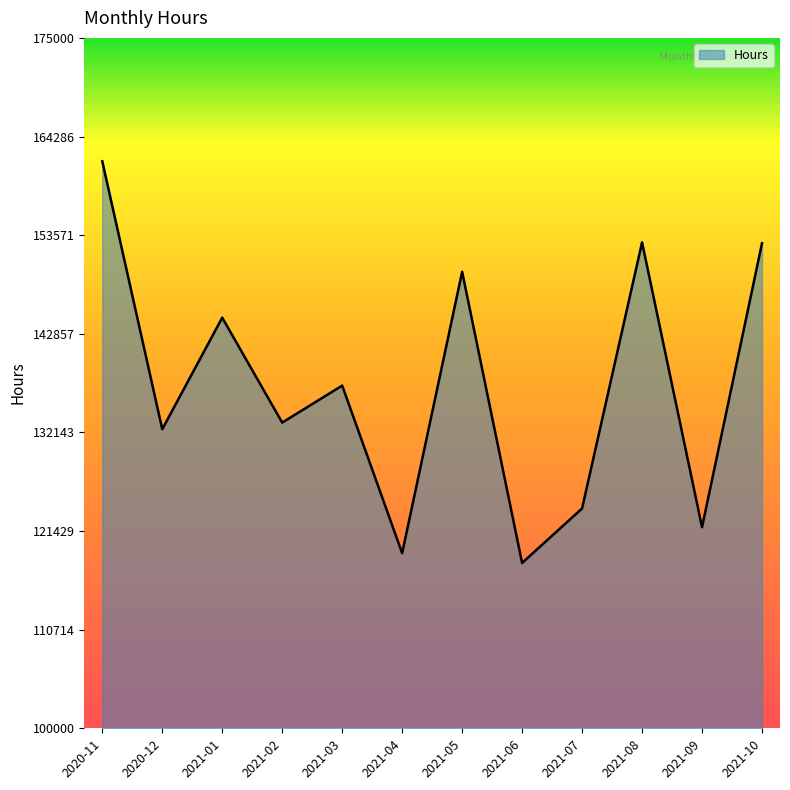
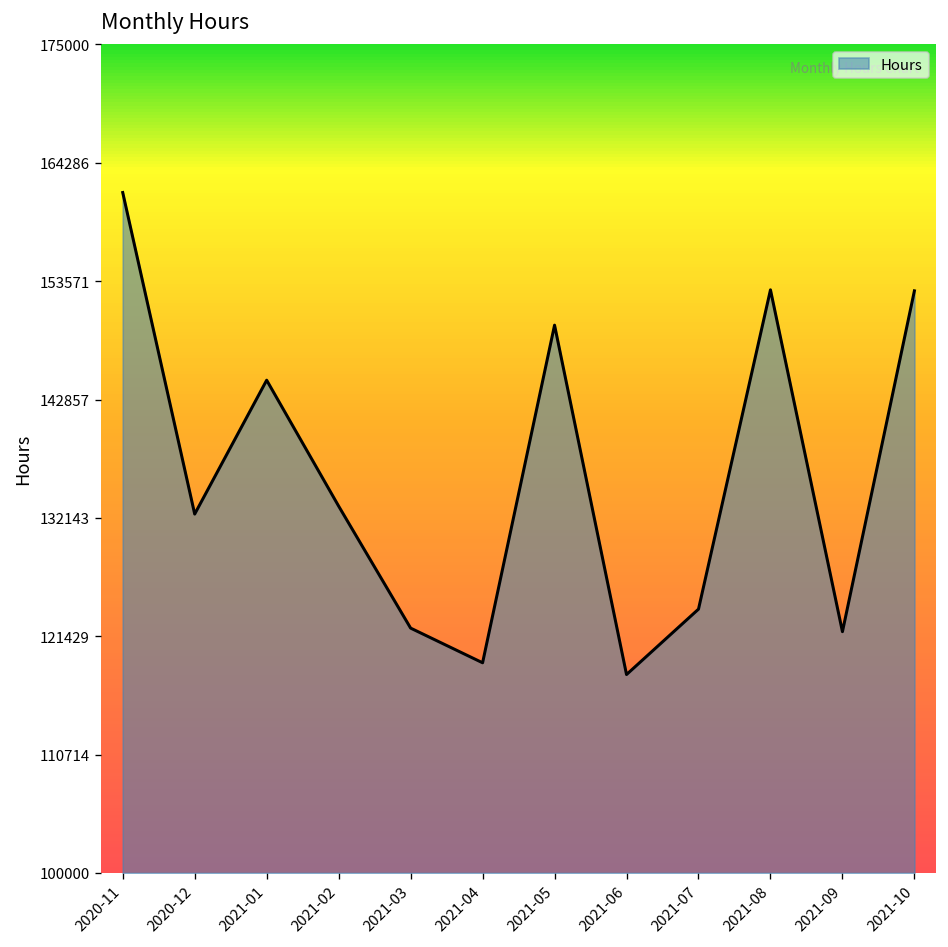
2021-03: 137000 -> 122000
